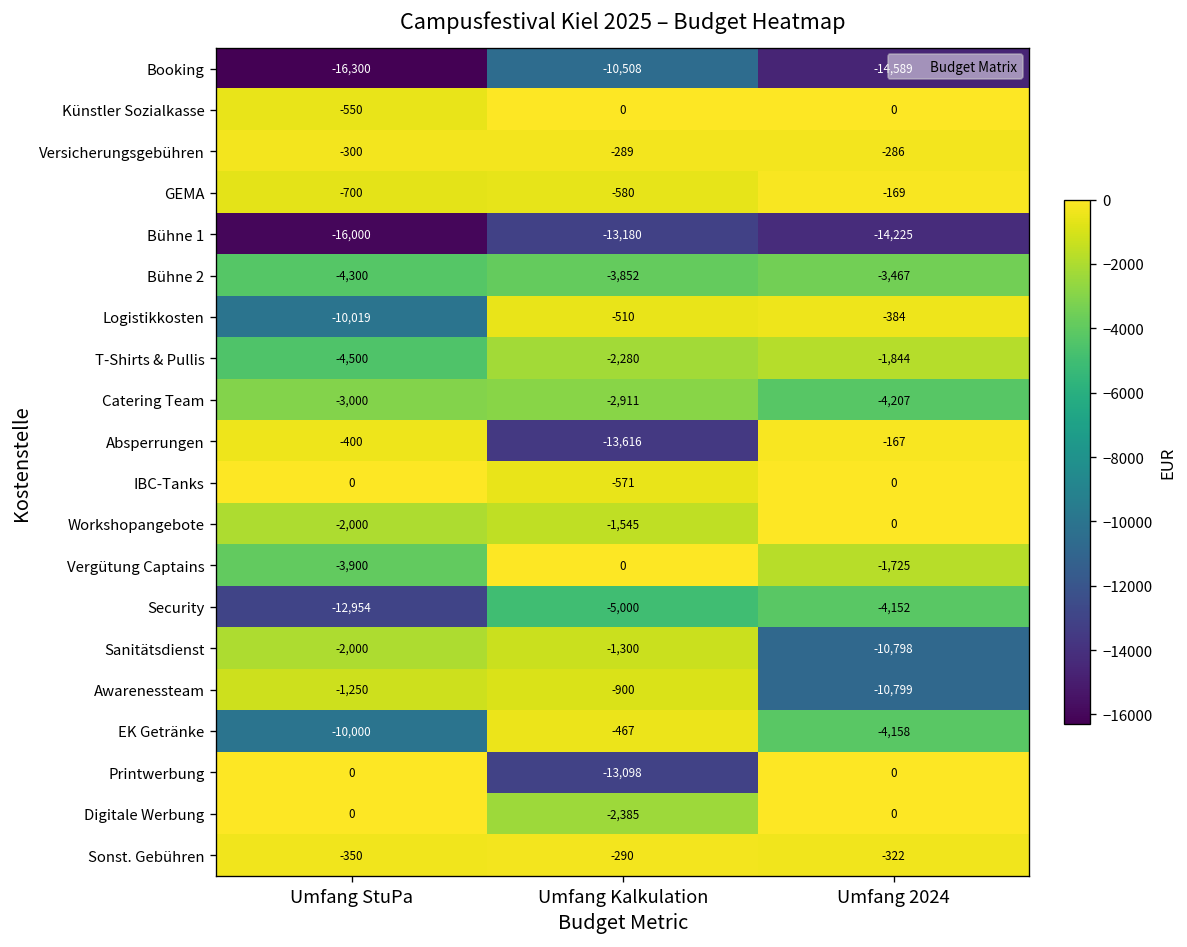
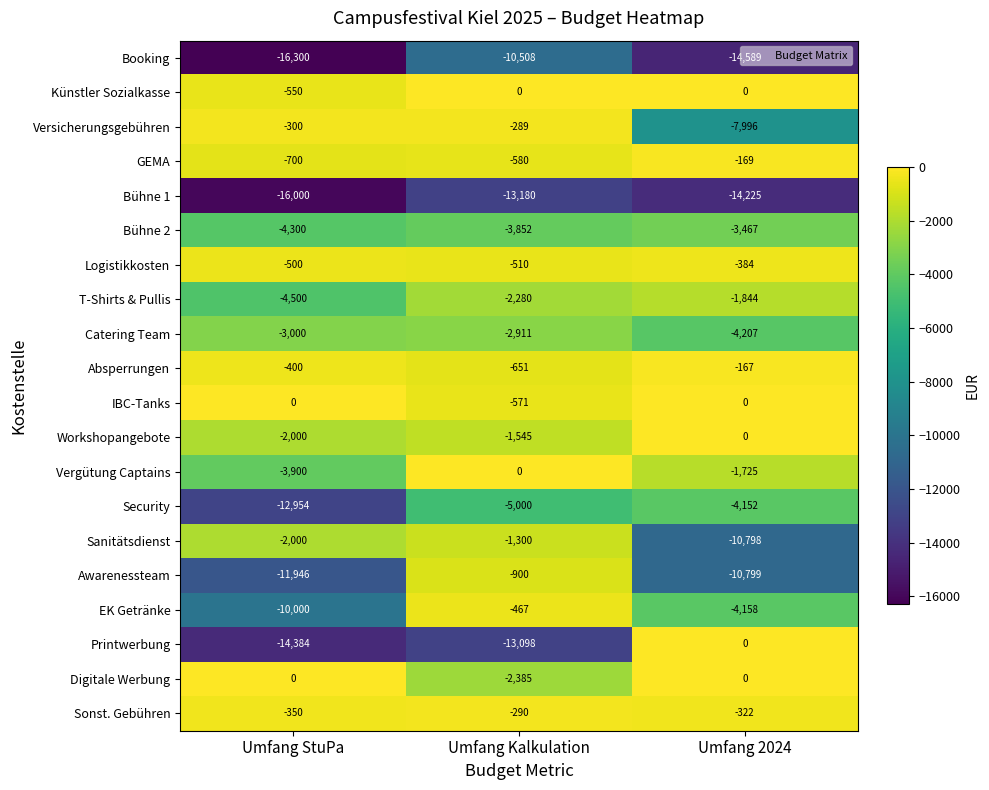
Versicherungsgebühren, Umfang 2024: -286 -> -7,996
Logistikkosten, Umfang StuPa: -10,019 -> -500
Absperrungen, Umfang Kalkulation: -13,616 -> -651
Awarenessteam, Umfang StuPa: -1,250 -> -11,946
Printwerbung, Umfang StuPa: 0 -> -14,384
